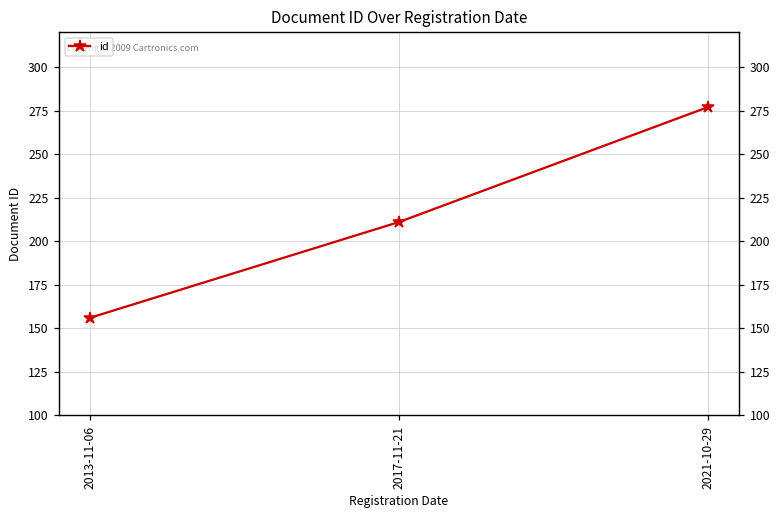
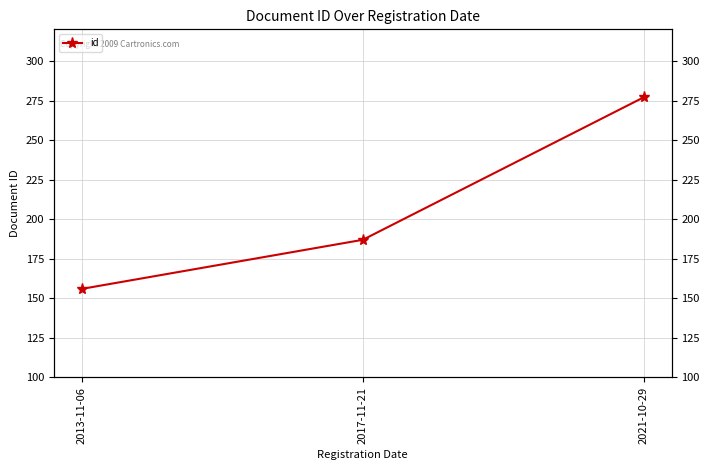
2017-11-21: 211 -> 187
